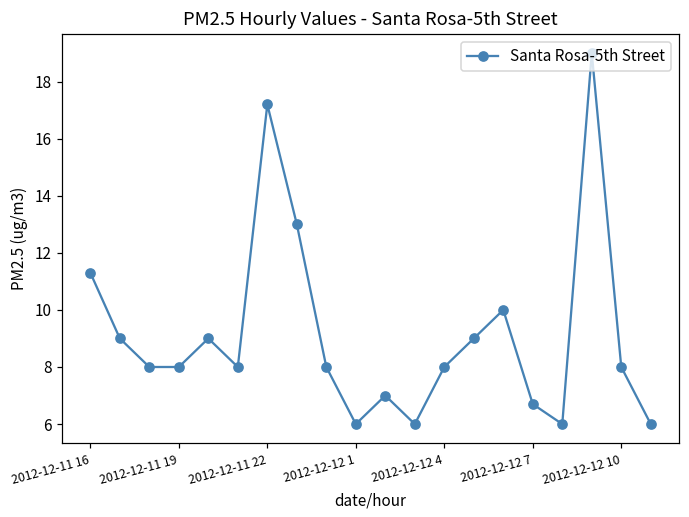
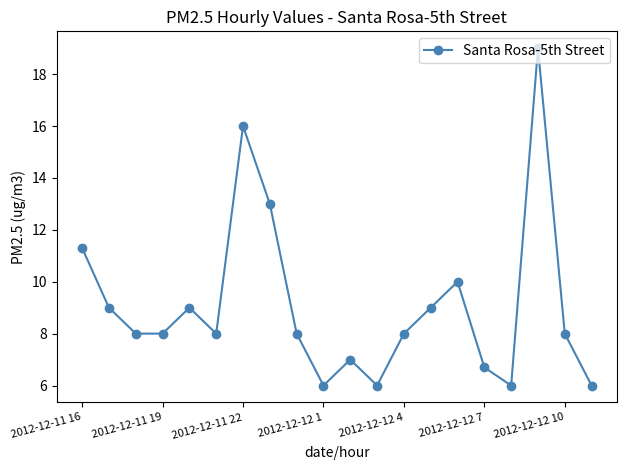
2012-12-11 22: 17.2 -> 16.0
